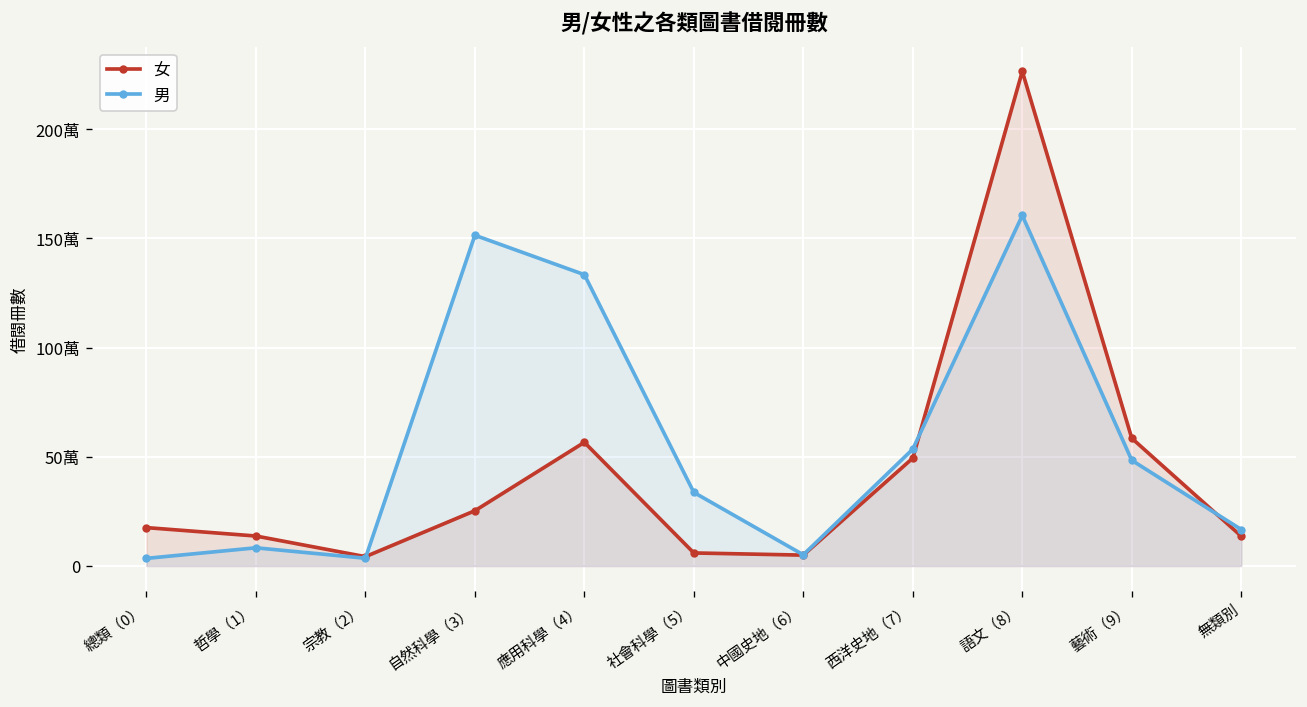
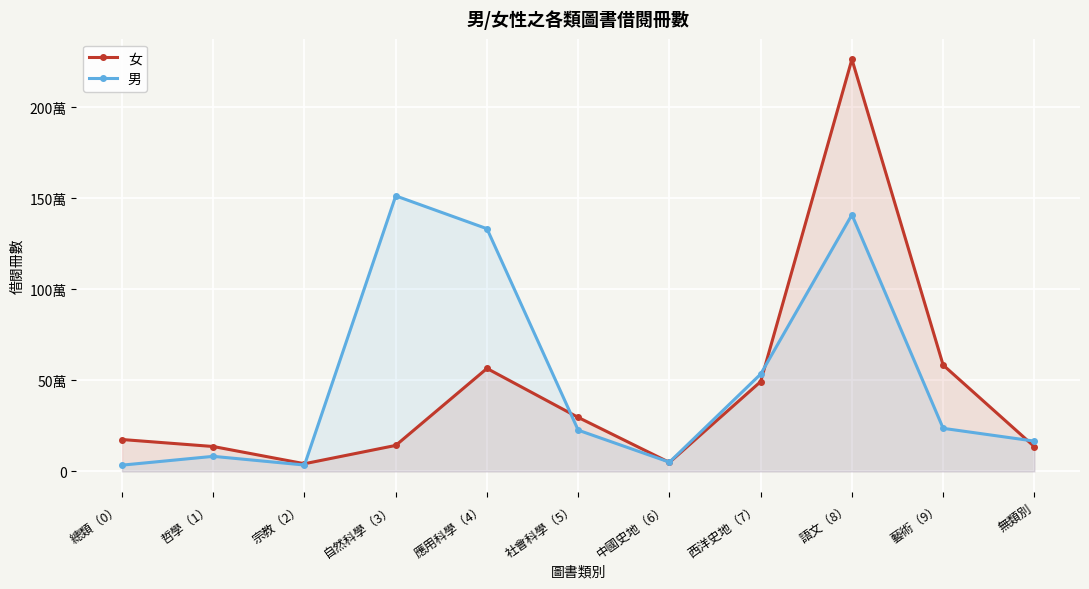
女, 自然科學（3）: 25萬 -> 14萬
女, 社會科學（5）: 6萬 -> 30萬
男, 社會科學（5）: 34萬 -> 23萬
男, 語文（8）: 160萬 -> 141萬
男, 藝術（9）: 48萬 -> 24萬
